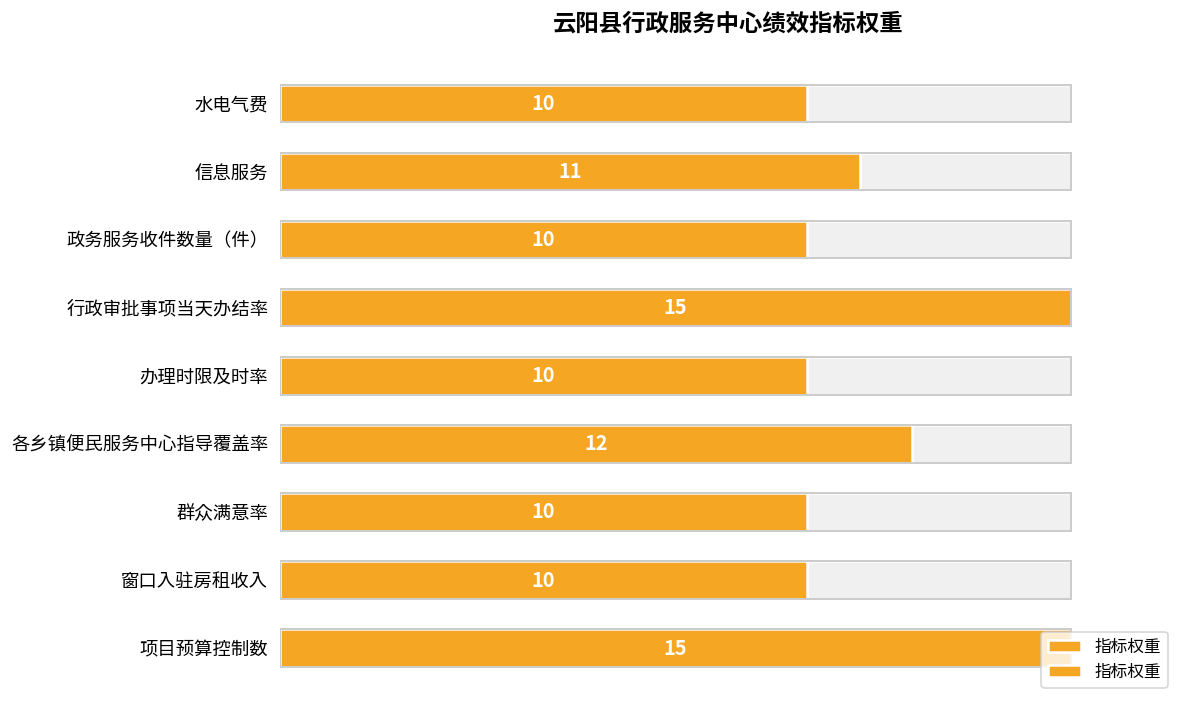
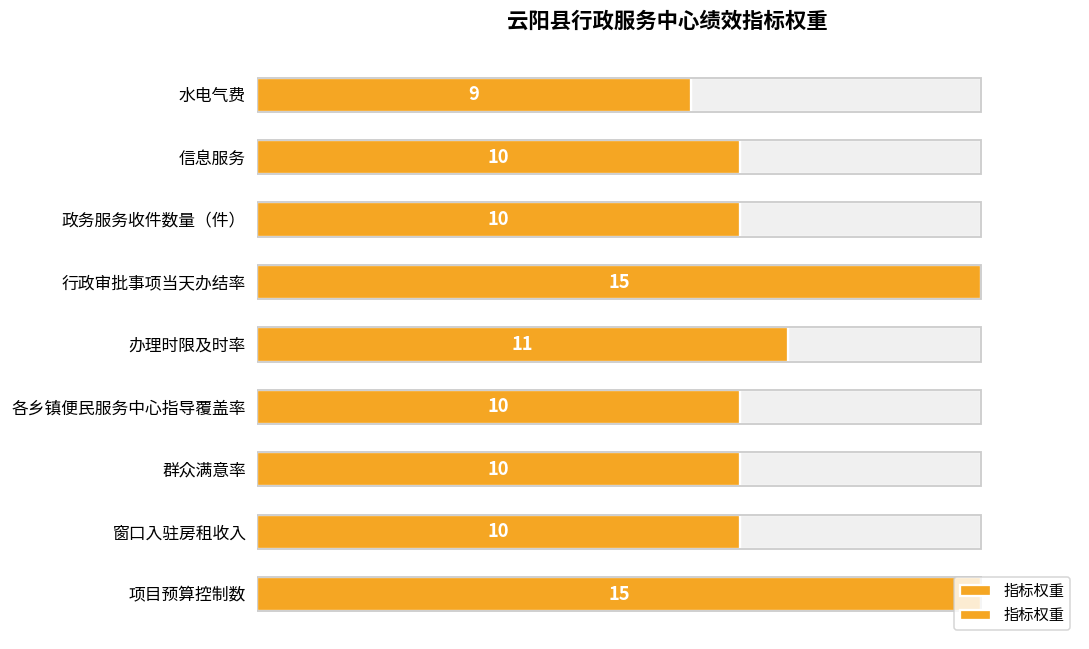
指标权重, 水电气费: 10 -> 9
指标权重, 信息服务: 11 -> 10
指标权重, 办理时限及时率: 10 -> 11
指标权重, 各乡镇便民服务中心指导覆盖率: 12 -> 10
